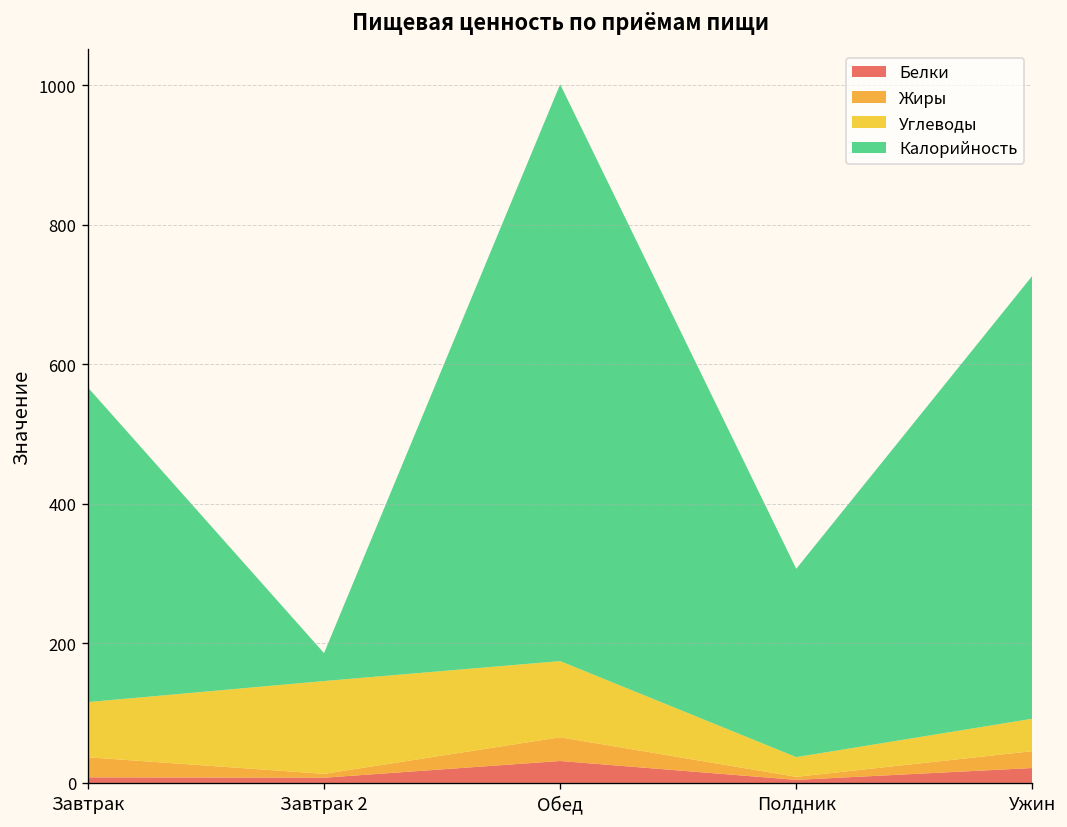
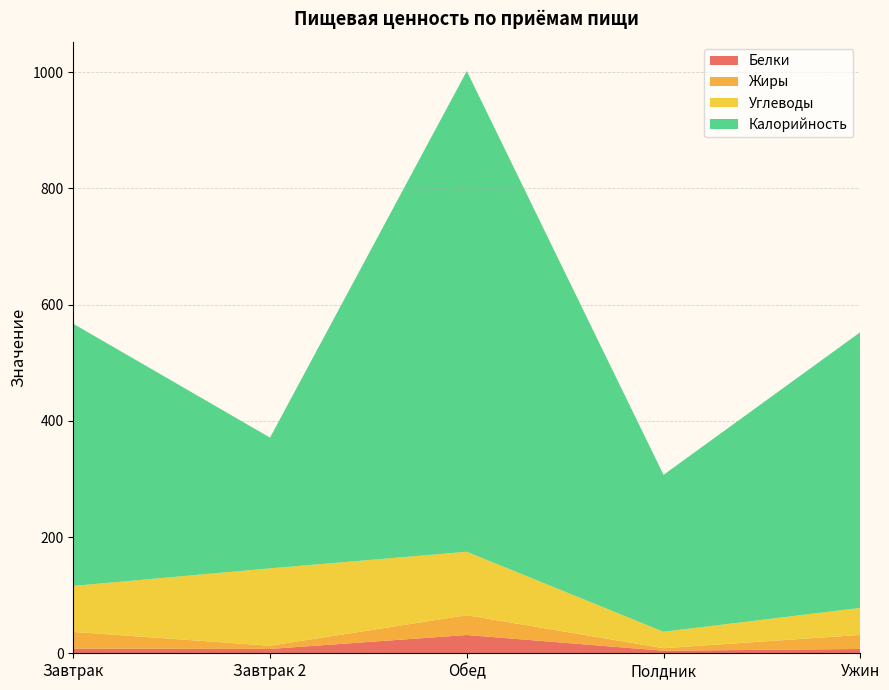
Калорийность, Завтрак 2: 40 -> 230
Белки, Ужин: 20 -> 10
Калорийность, Ужин: 640 -> 470
